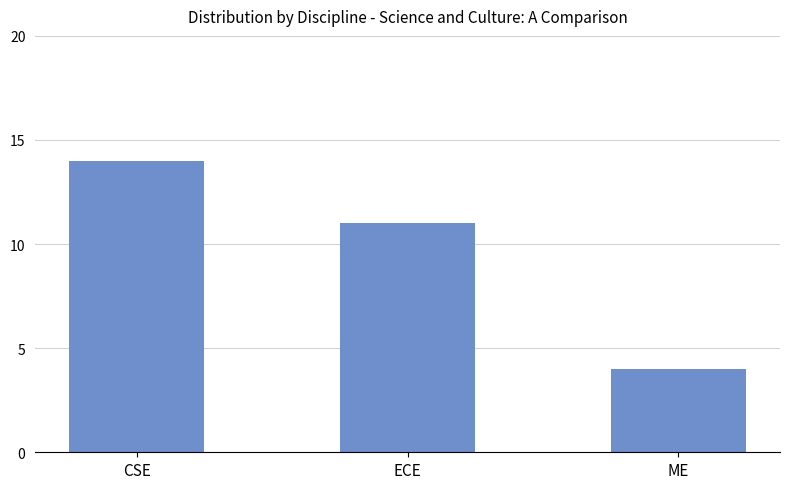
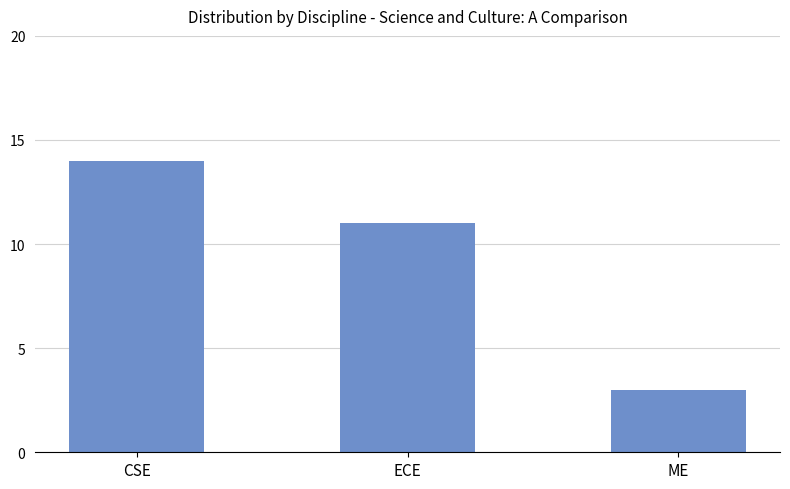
ME: 4 -> 3
